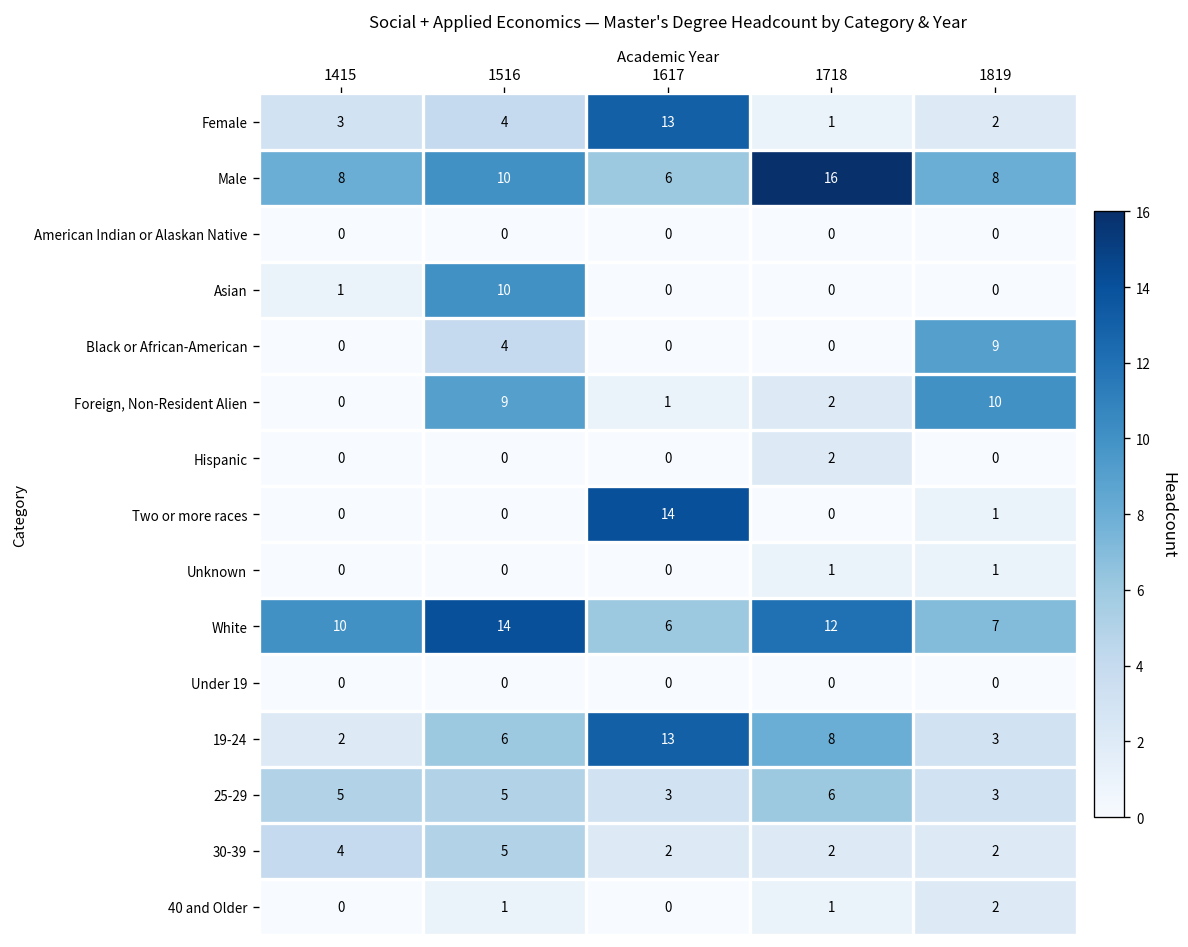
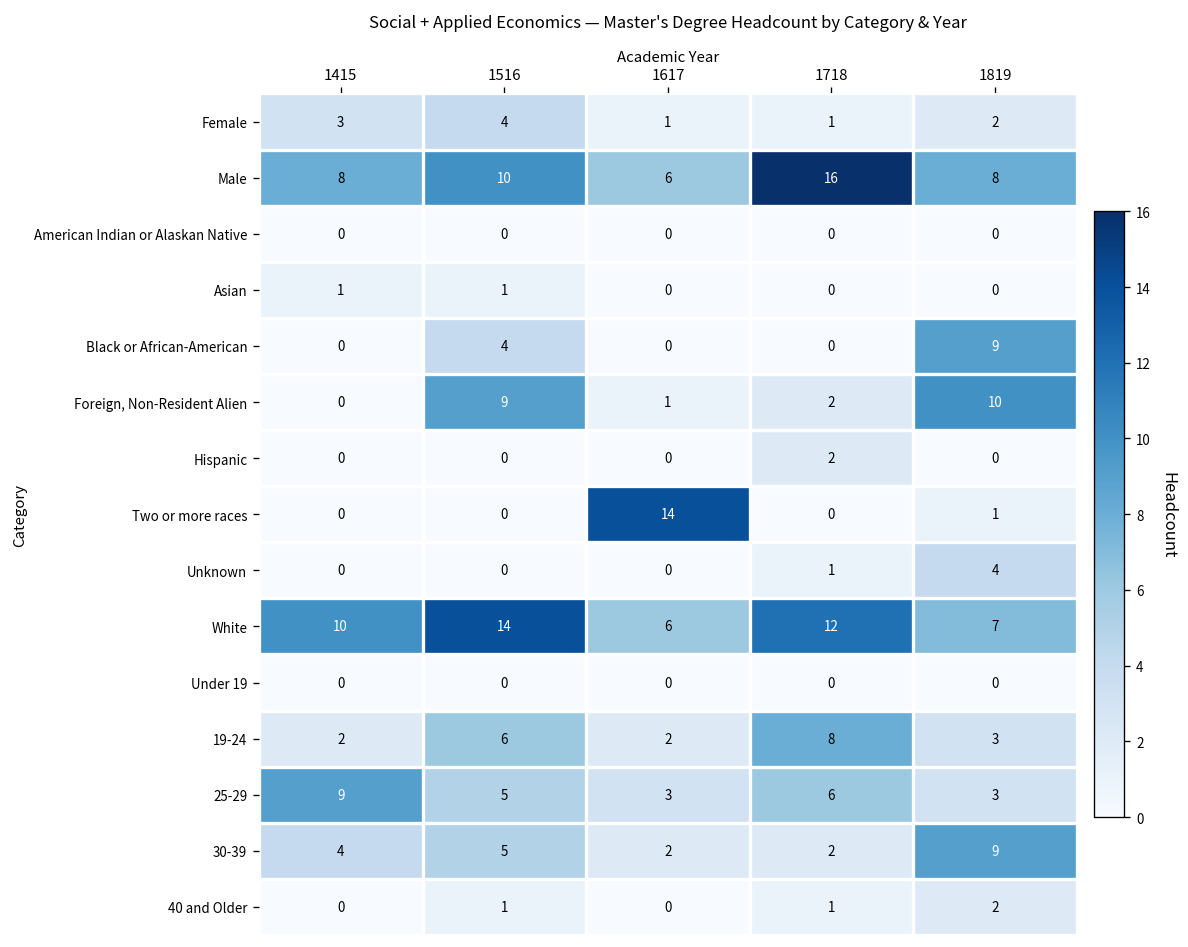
Female, 1617: 13 -> 1
Asian, 1516: 10 -> 1
Unknown, 1819: 1 -> 4
19-24, 1617: 13 -> 2
25-29, 1415: 5 -> 9
30-39, 1819: 2 -> 9
